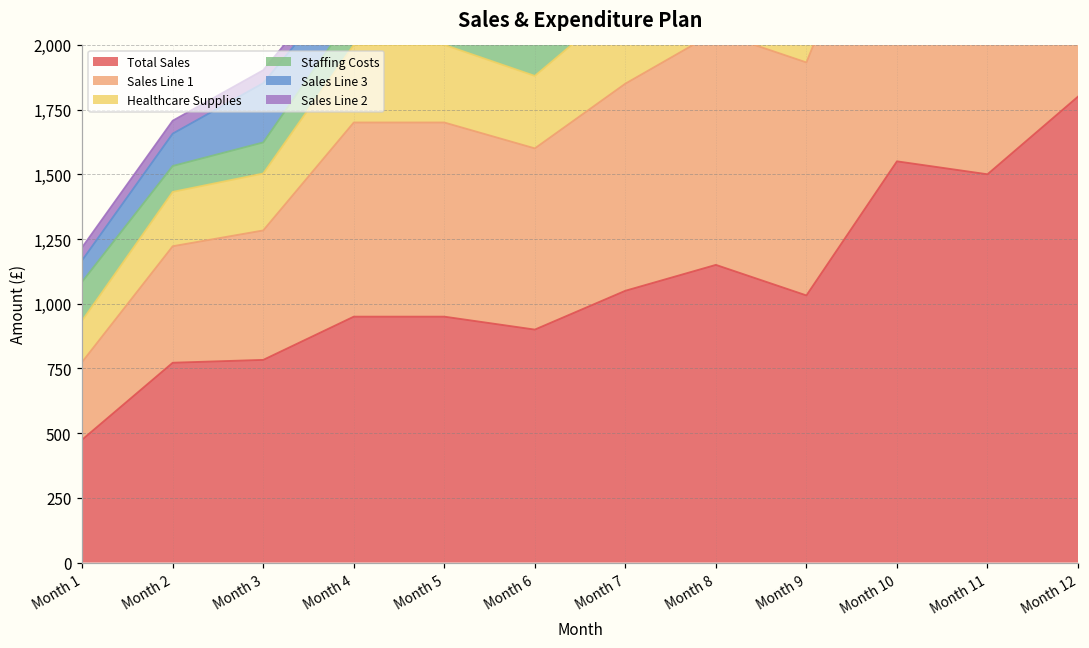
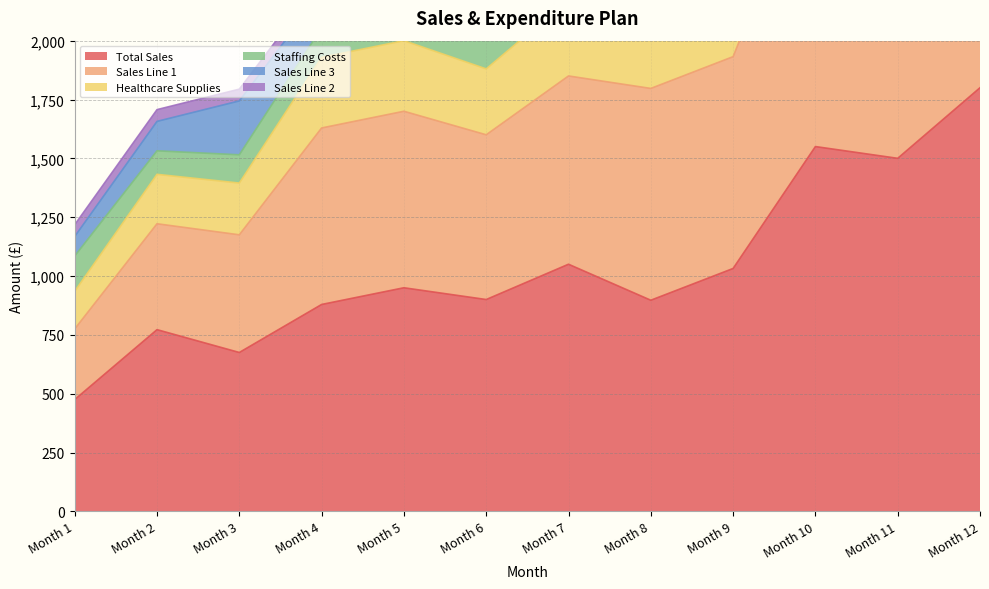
Total Sales, Month 3: 780 -> 680
Total Sales, Month 4: 950 -> 880
Total Sales, Month 8: 1,150 -> 900
